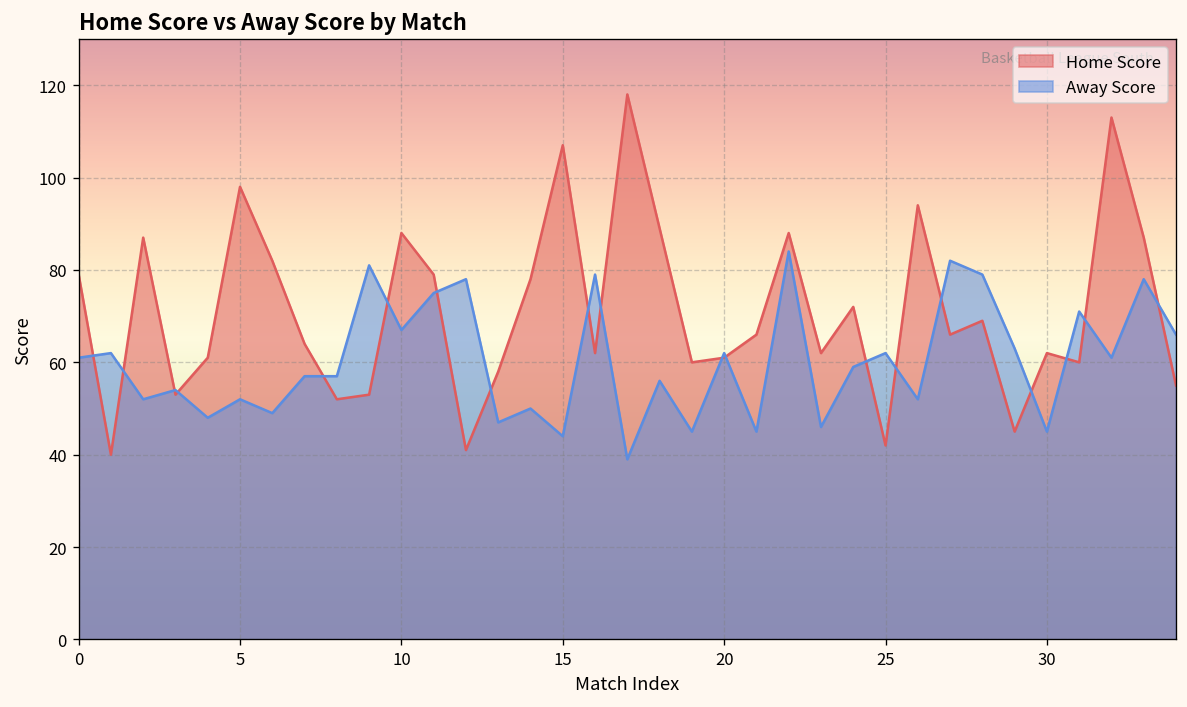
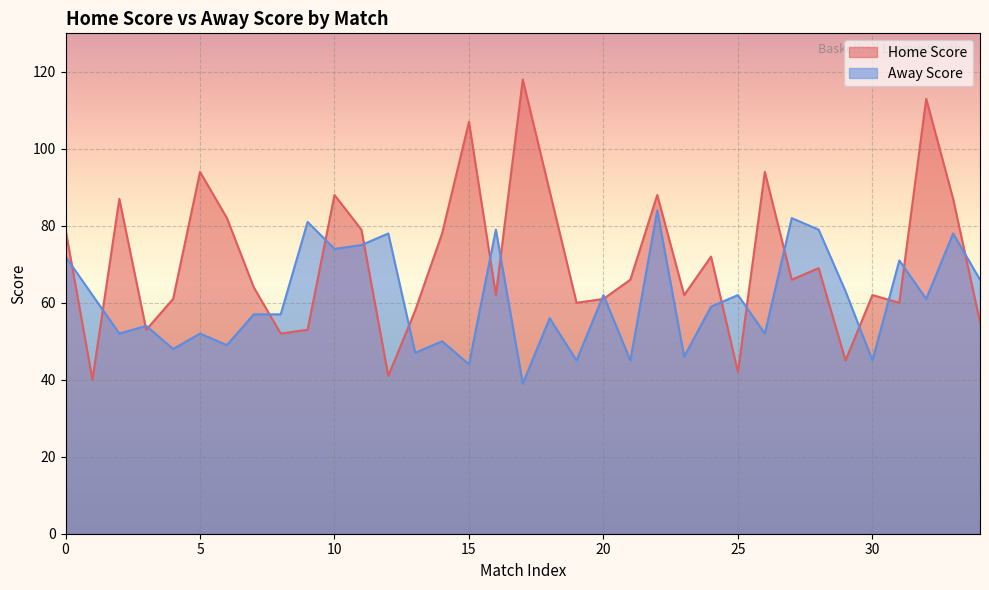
Away Score, 0: 61 -> 72
Home Score, 5: 98 -> 94
Away Score, 10: 67 -> 74
